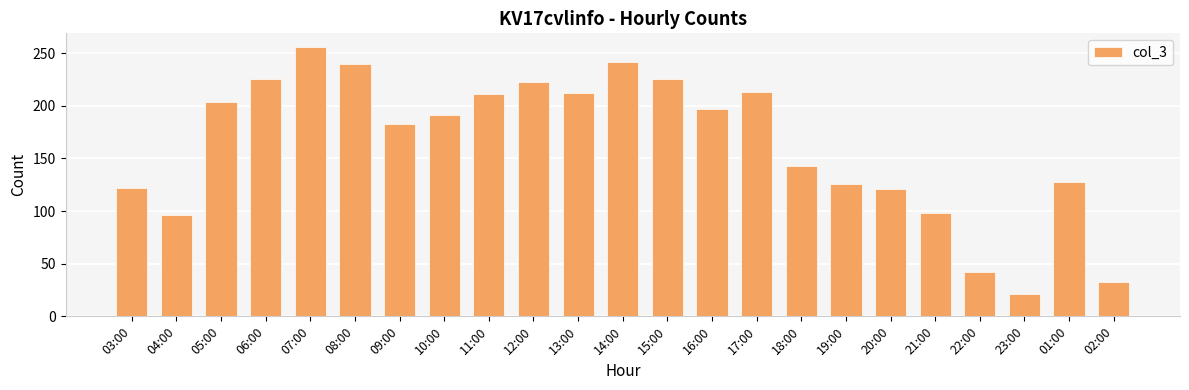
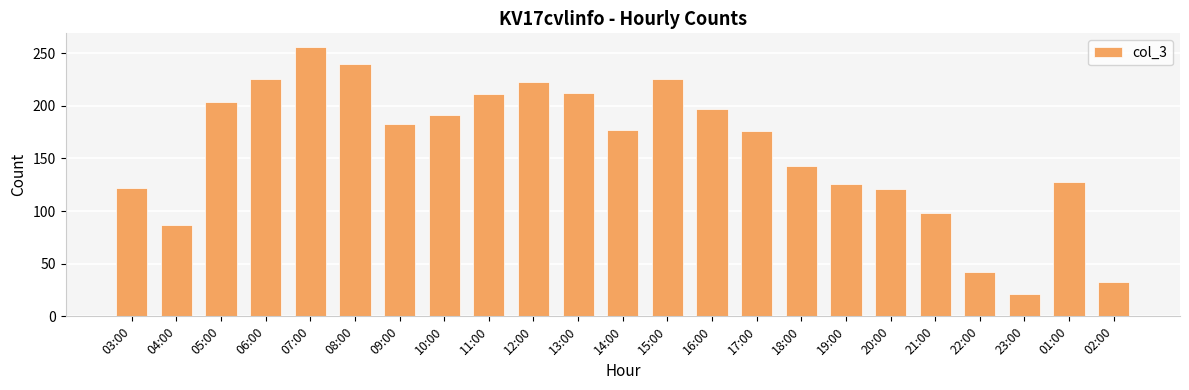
04:00: 96 -> 87
14:00: 242 -> 177
17:00: 213 -> 176
